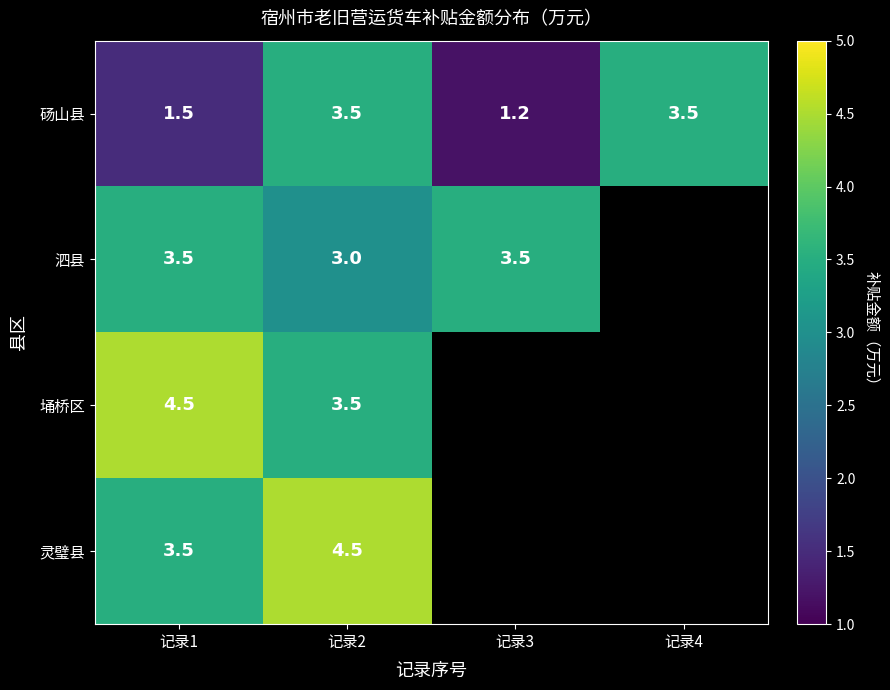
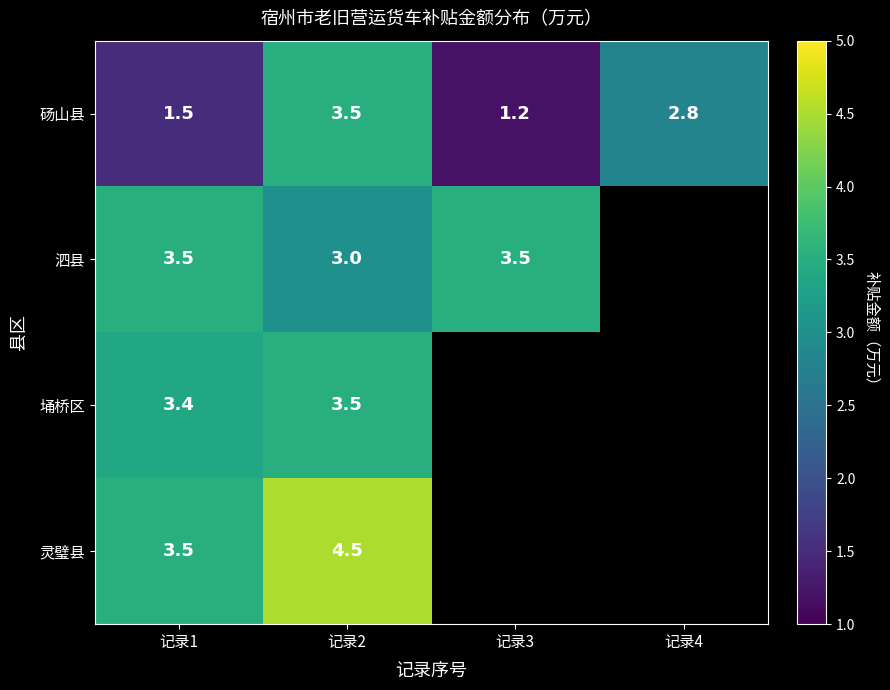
砀山县, 记录4: 3.5 -> 2.8
埇桥区, 记录1: 4.5 -> 3.4
